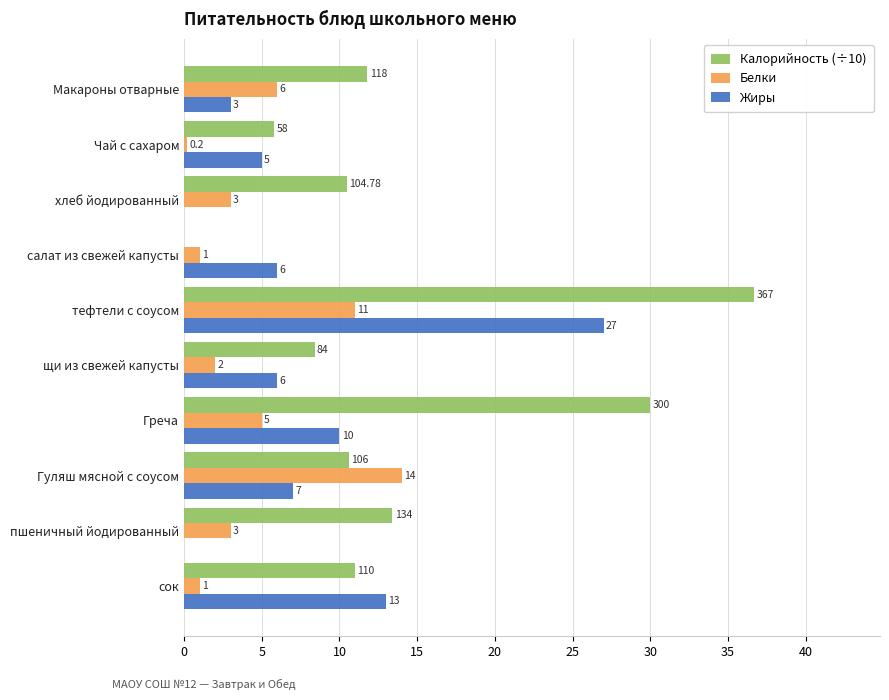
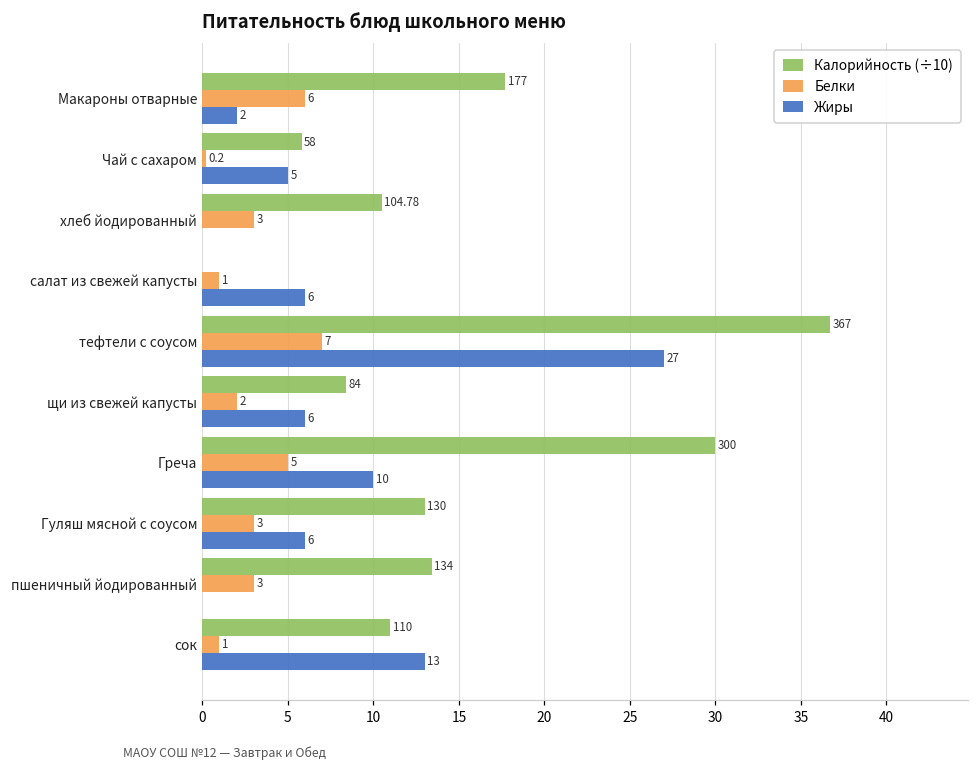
Калорийность (÷10), Макароны отварные: 118 -> 177
Жиры, Макароны отварные: 3 -> 2
Белки, тефтели с соусом: 11 -> 7
Калорийность (÷10), Гуляш мясной с соусом: 106 -> 130
Белки, Гуляш мясной с соусом: 14 -> 3
Жиры, Гуляш мясной с соусом: 7 -> 6
